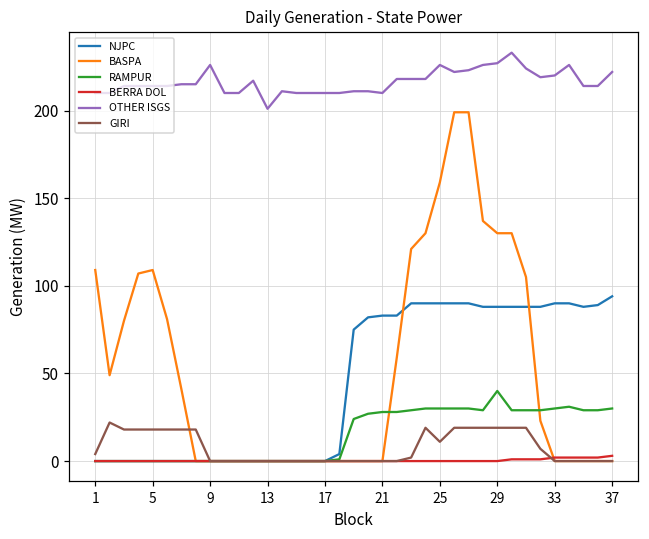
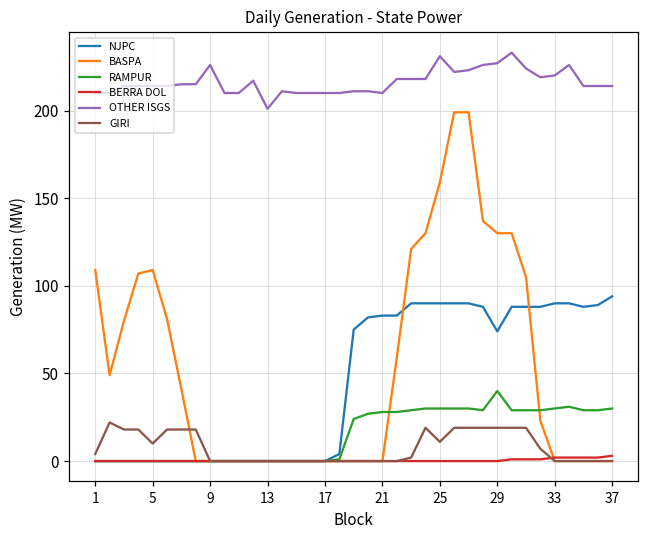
GIRI, 5: 18 -> 10
OTHER ISGS, 25: 226 -> 231
NJPC, 29: 88 -> 74
OTHER ISGS, 37: 222 -> 214
